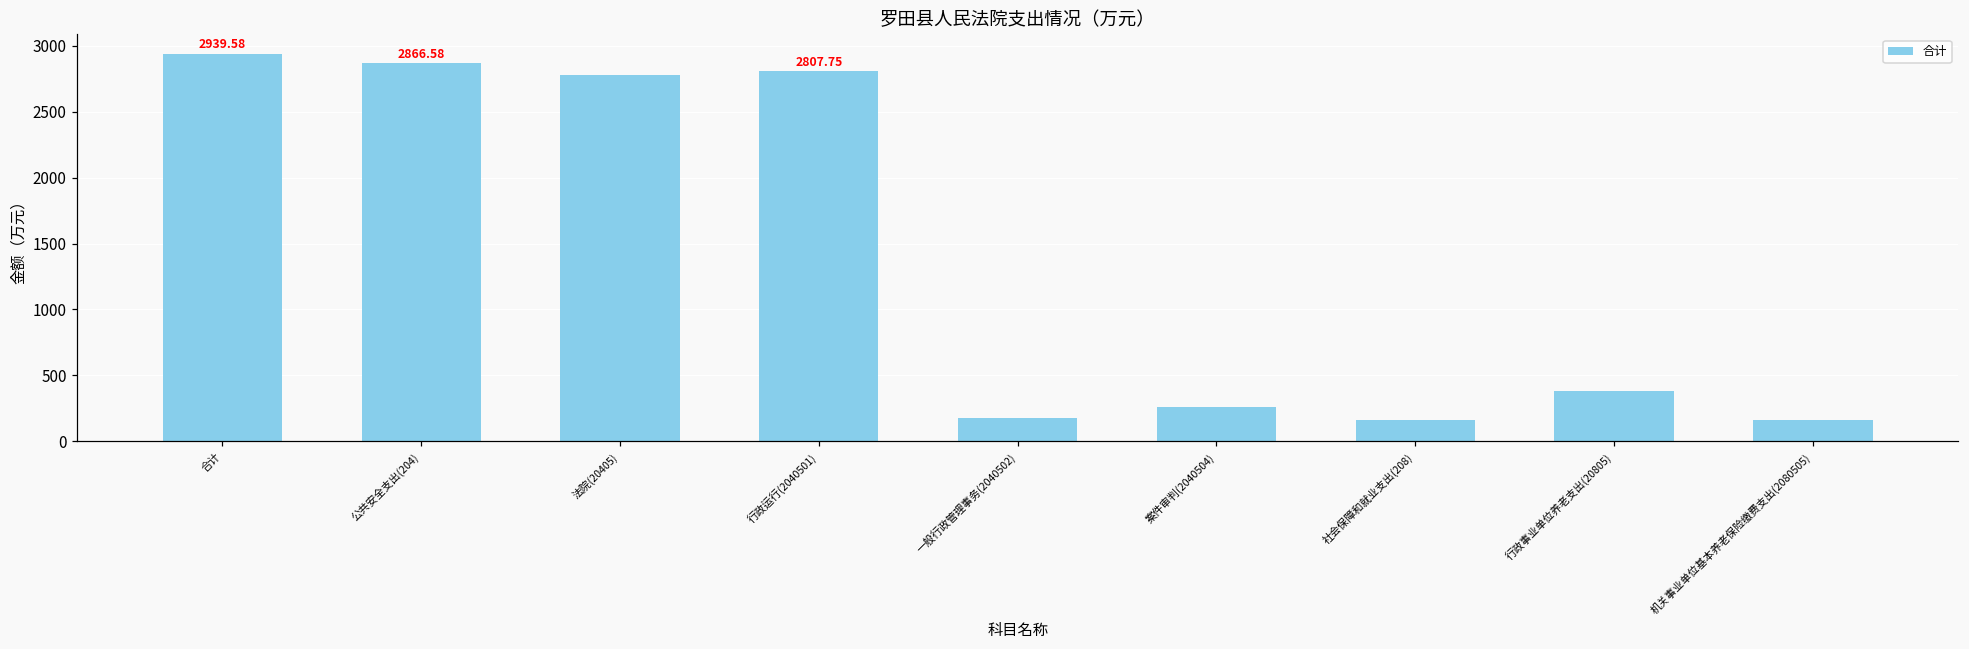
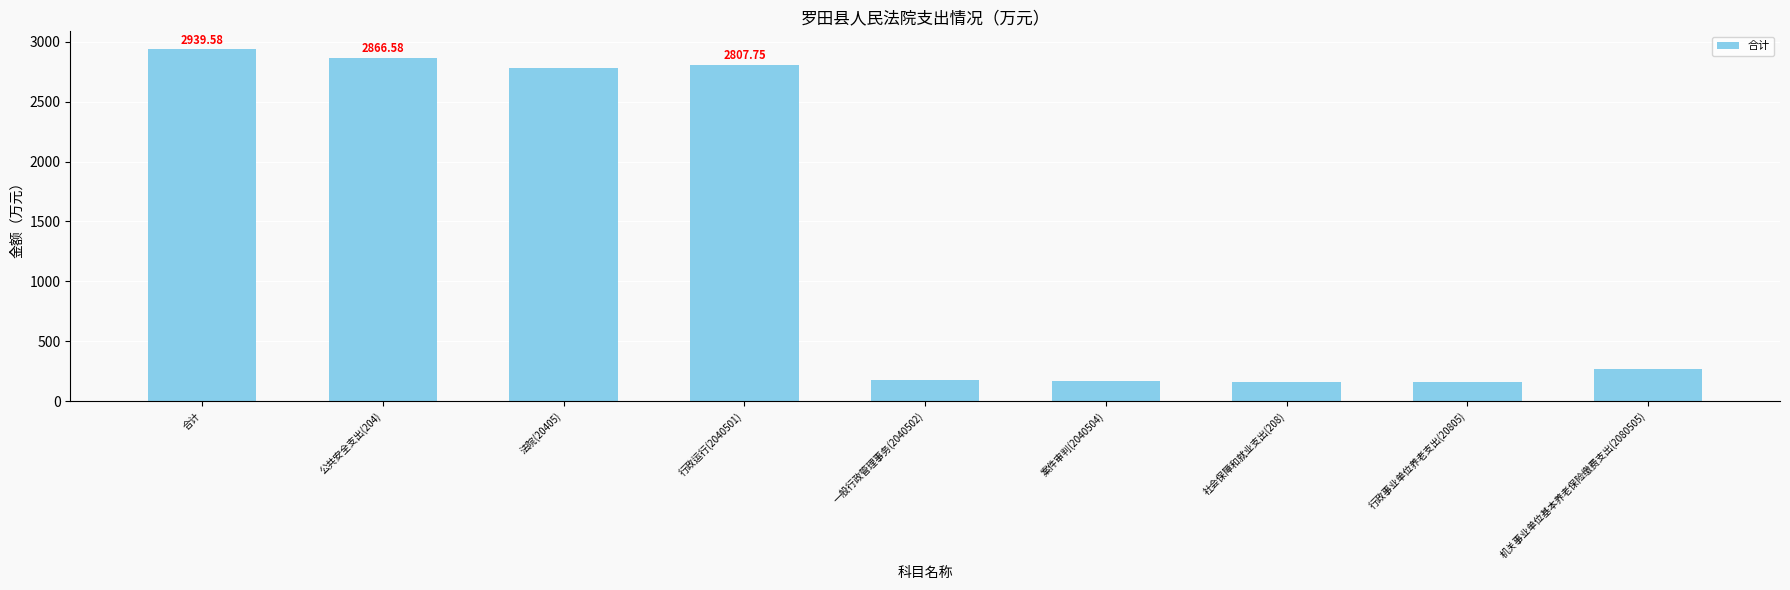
案件审判(2040504): 260 -> 160
行政事业单位养老支出(20805): 380 -> 160
机关事业单位基本养老保险缴费支出(2080505): 160 -> 270
